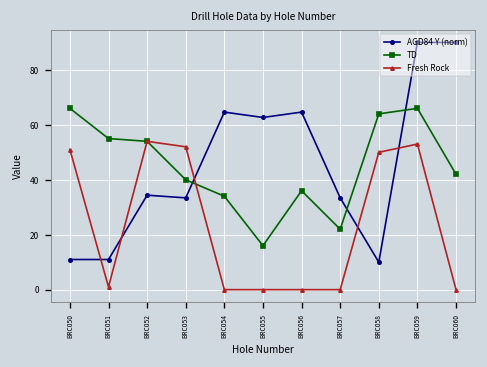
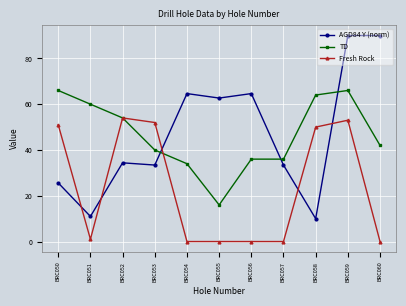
AGD84 Y (norm), BRC050: 11 -> 26
TD, BRC051: 55 -> 60
TD, BRC057: 22 -> 36
